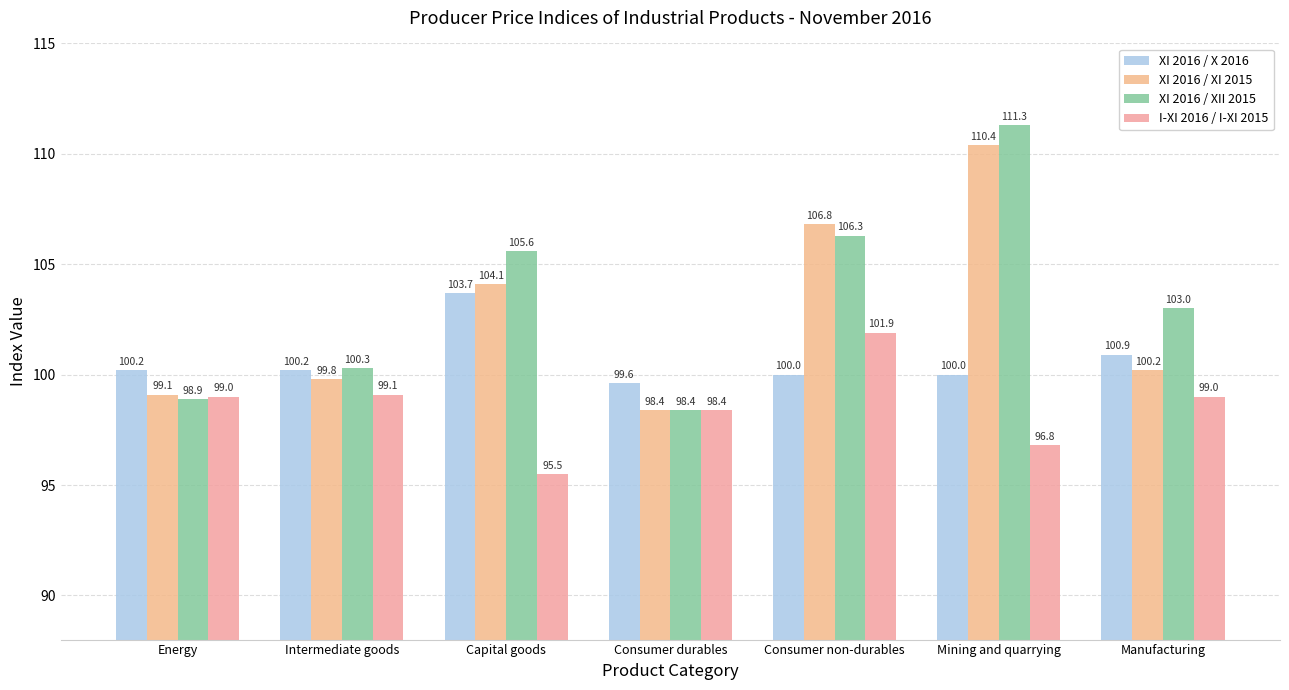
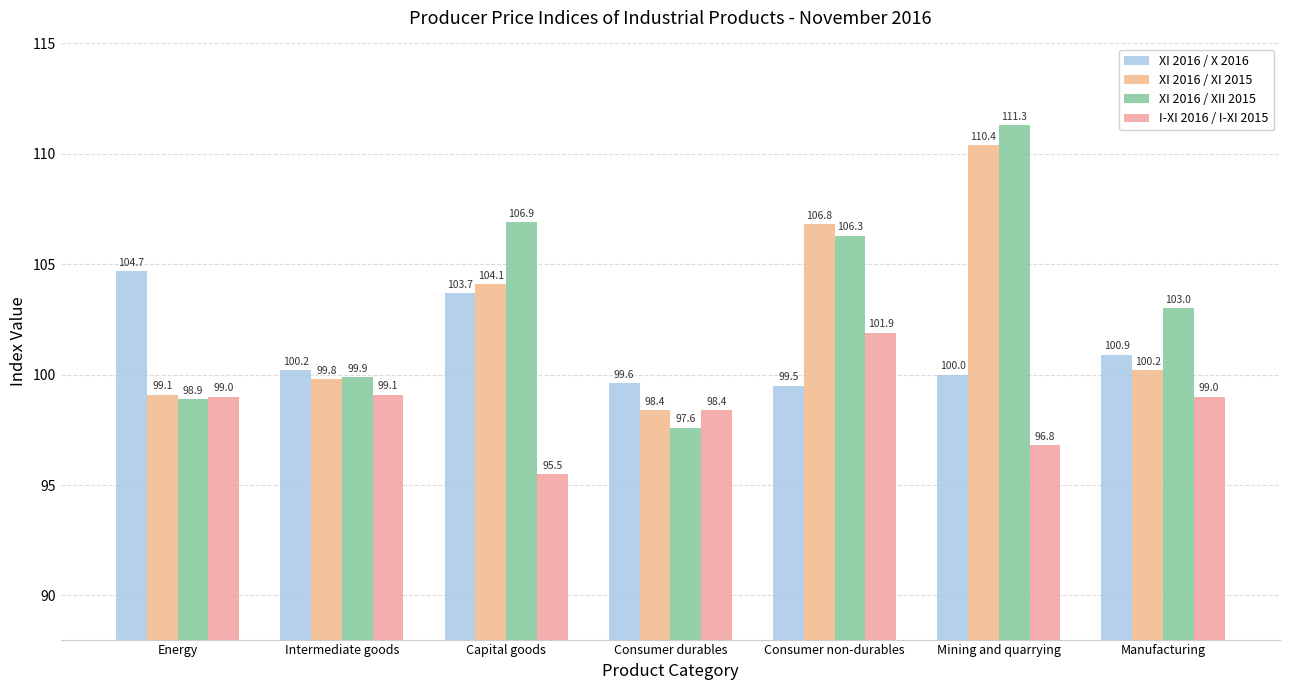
XI 2016 / X 2016, Energy: 100.2 -> 104.7
XI 2016 / XII 2015, Intermediate goods: 100.3 -> 99.9
XI 2016 / XII 2015, Capital goods: 105.6 -> 106.9
XI 2016 / XII 2015, Consumer durables: 98.4 -> 97.6
XI 2016 / X 2016, Consumer non-durables: 100.0 -> 99.5
